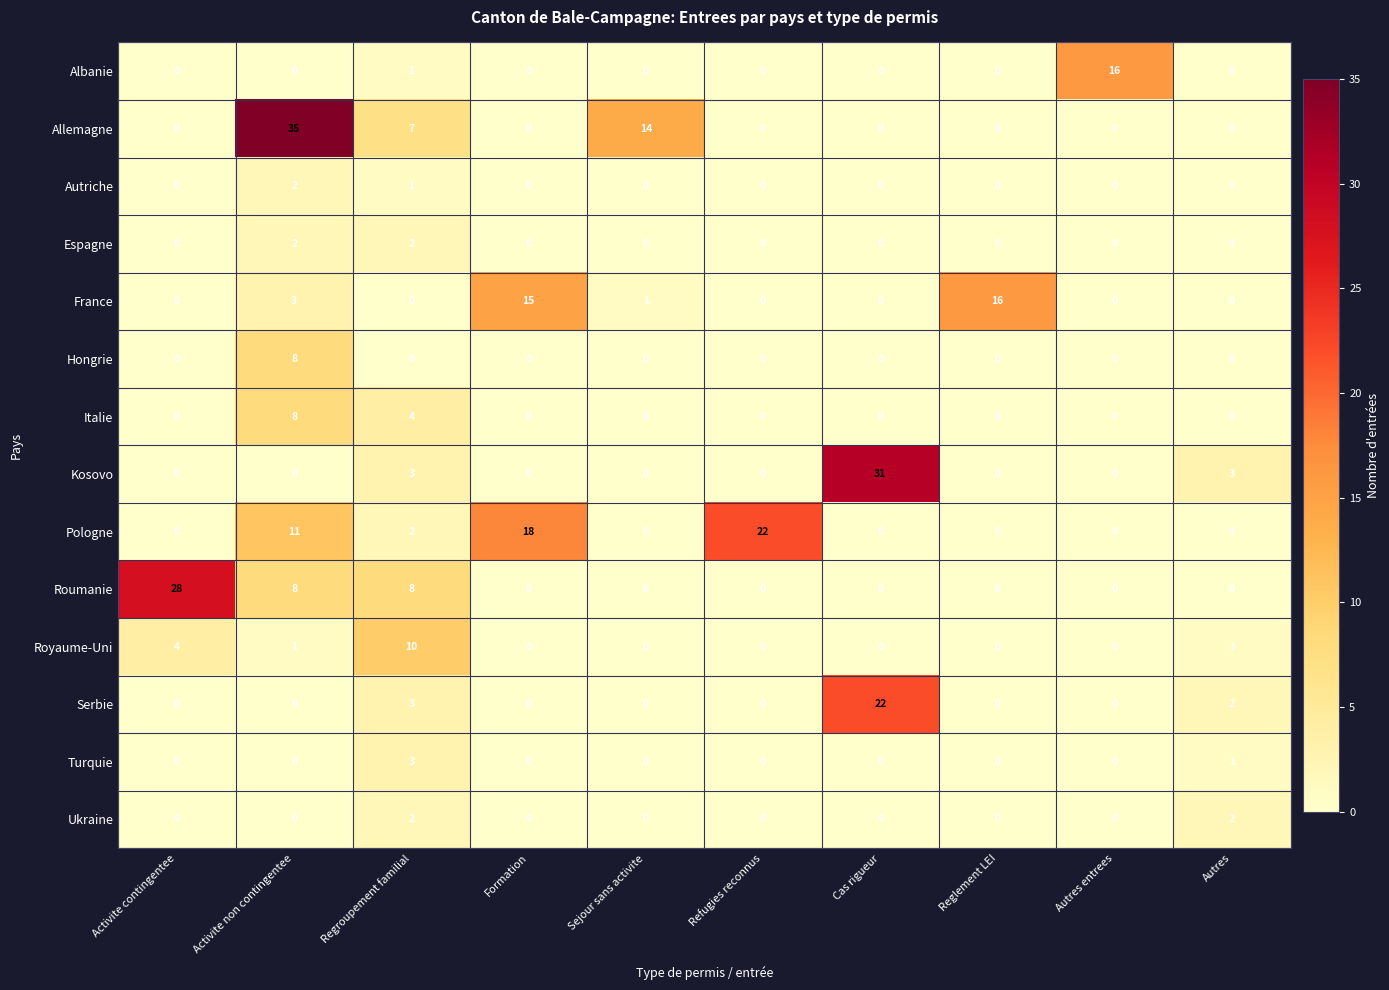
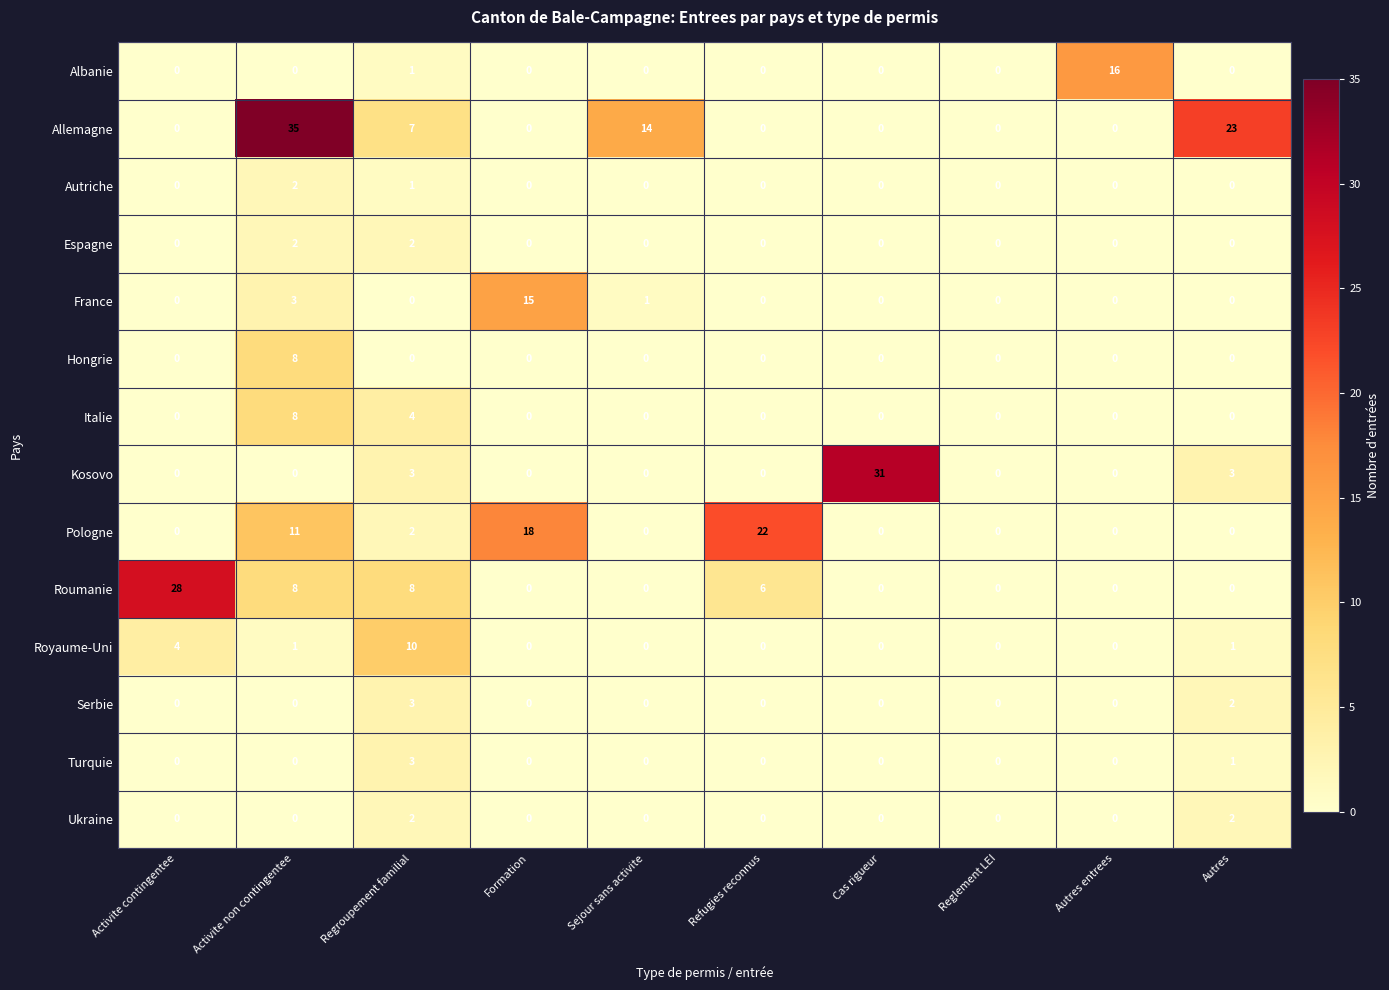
Allemagne, Autres: 0 -> 23
France, Reglement LEI: 16 -> 0
Roumanie, Refugies reconnus: 0 -> 6
Serbie, Cas rigueur: 22 -> 0
